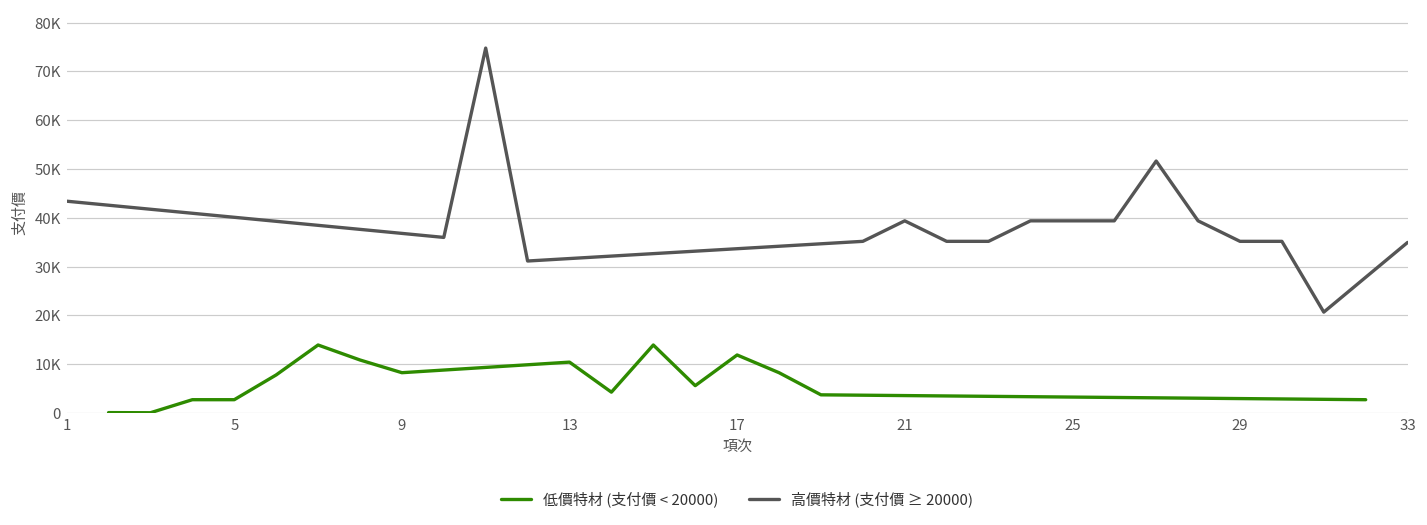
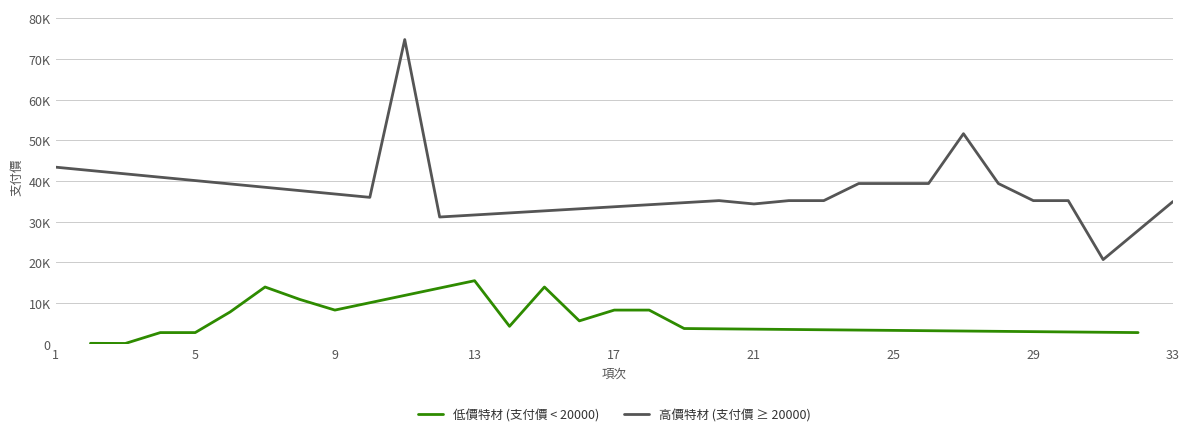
低價特材 (支付價 < 20000), 13: 10000 -> 16000
低價特材 (支付價 < 20000), 17: 12000 -> 8000
高價特材 (支付價 ≥ 20000), 21: 39000 -> 34000
